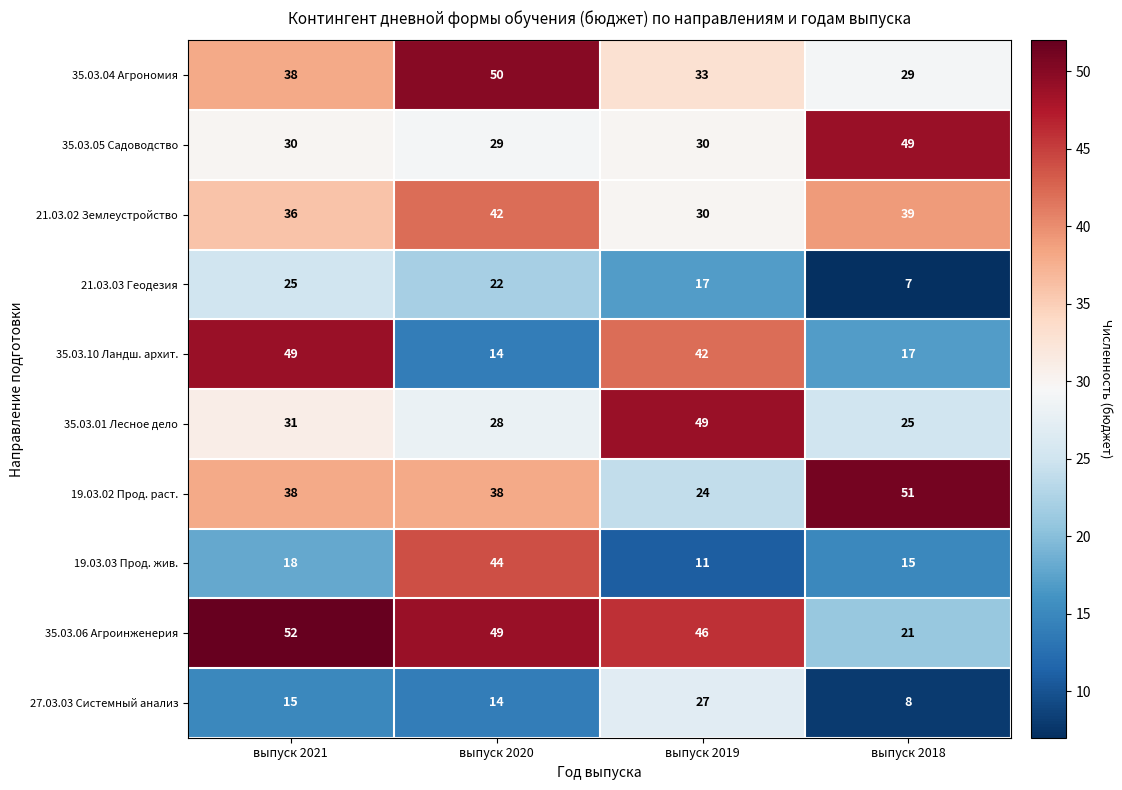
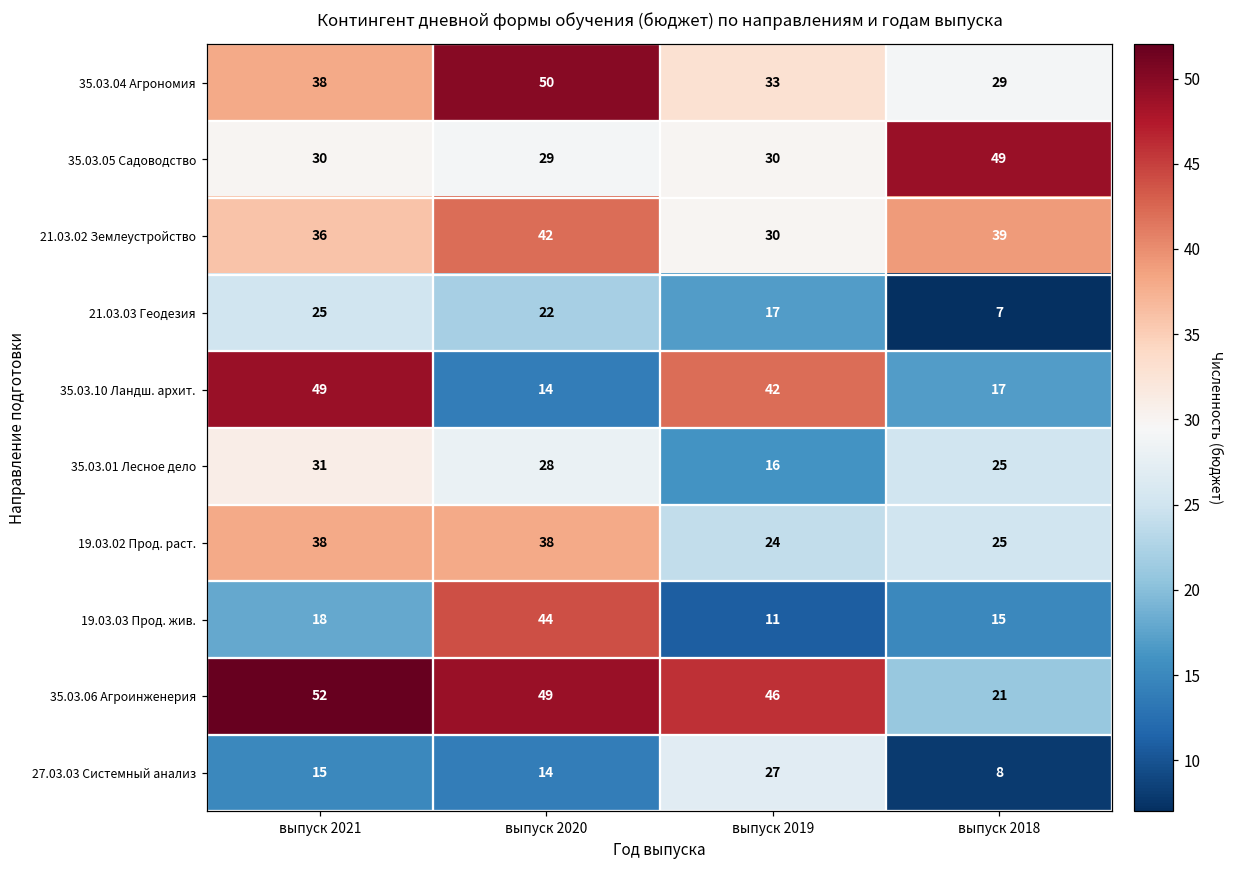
35.03.01 Лесное дело, выпуск 2019: 49 -> 16
19.03.02 Прод. раст., выпуск 2018: 51 -> 25
